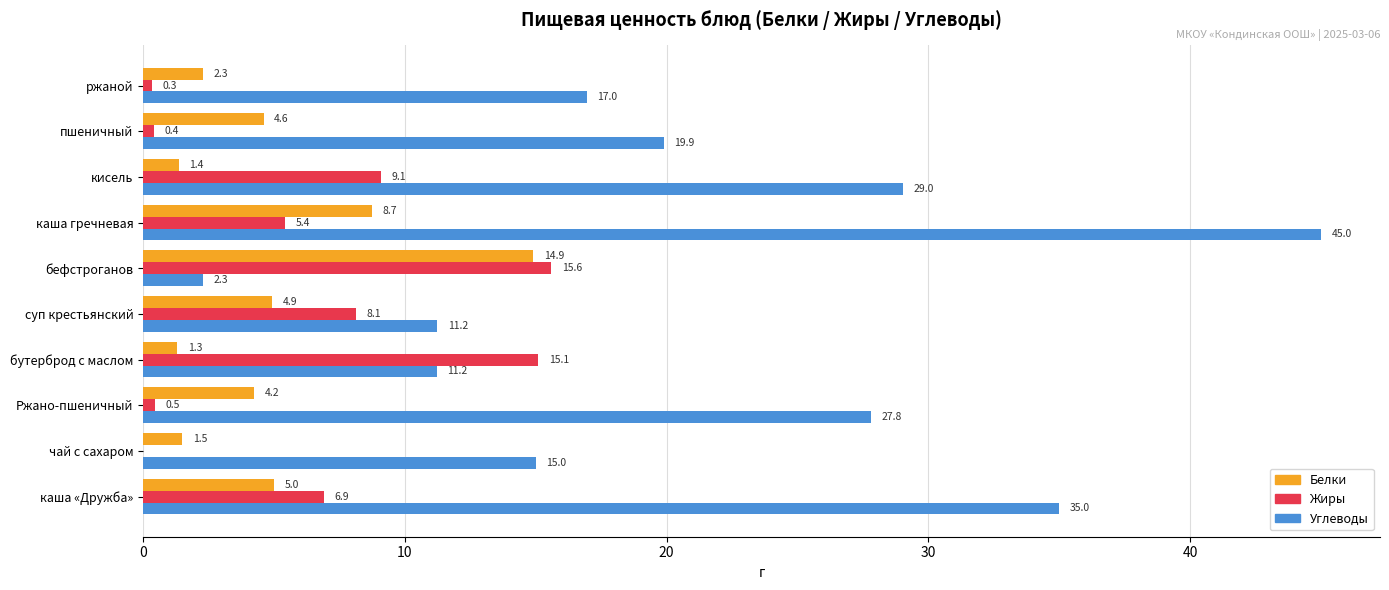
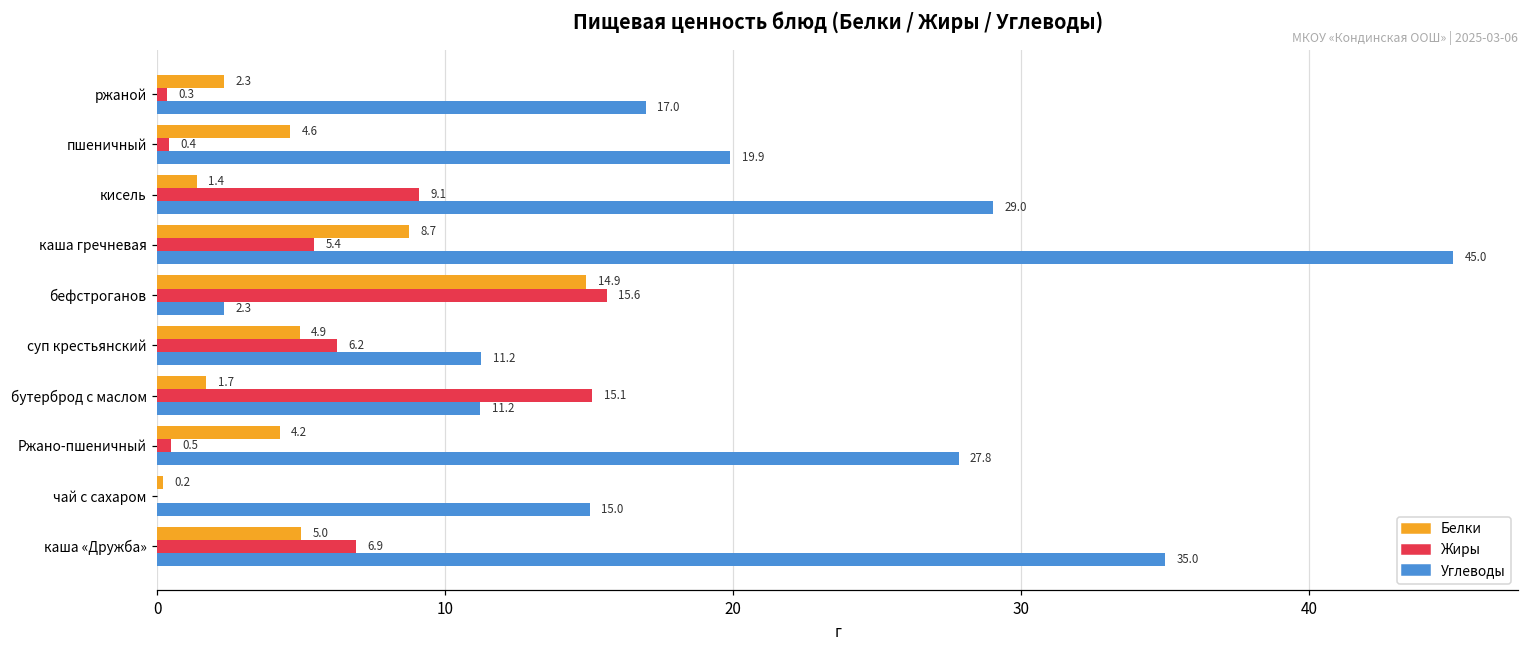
Жиры, суп крестьянский: 8.1 -> 6.2
Белки, бутерброд с маслом: 1.3 -> 1.7
Белки, чай с сахаром: 1.5 -> 0.2
